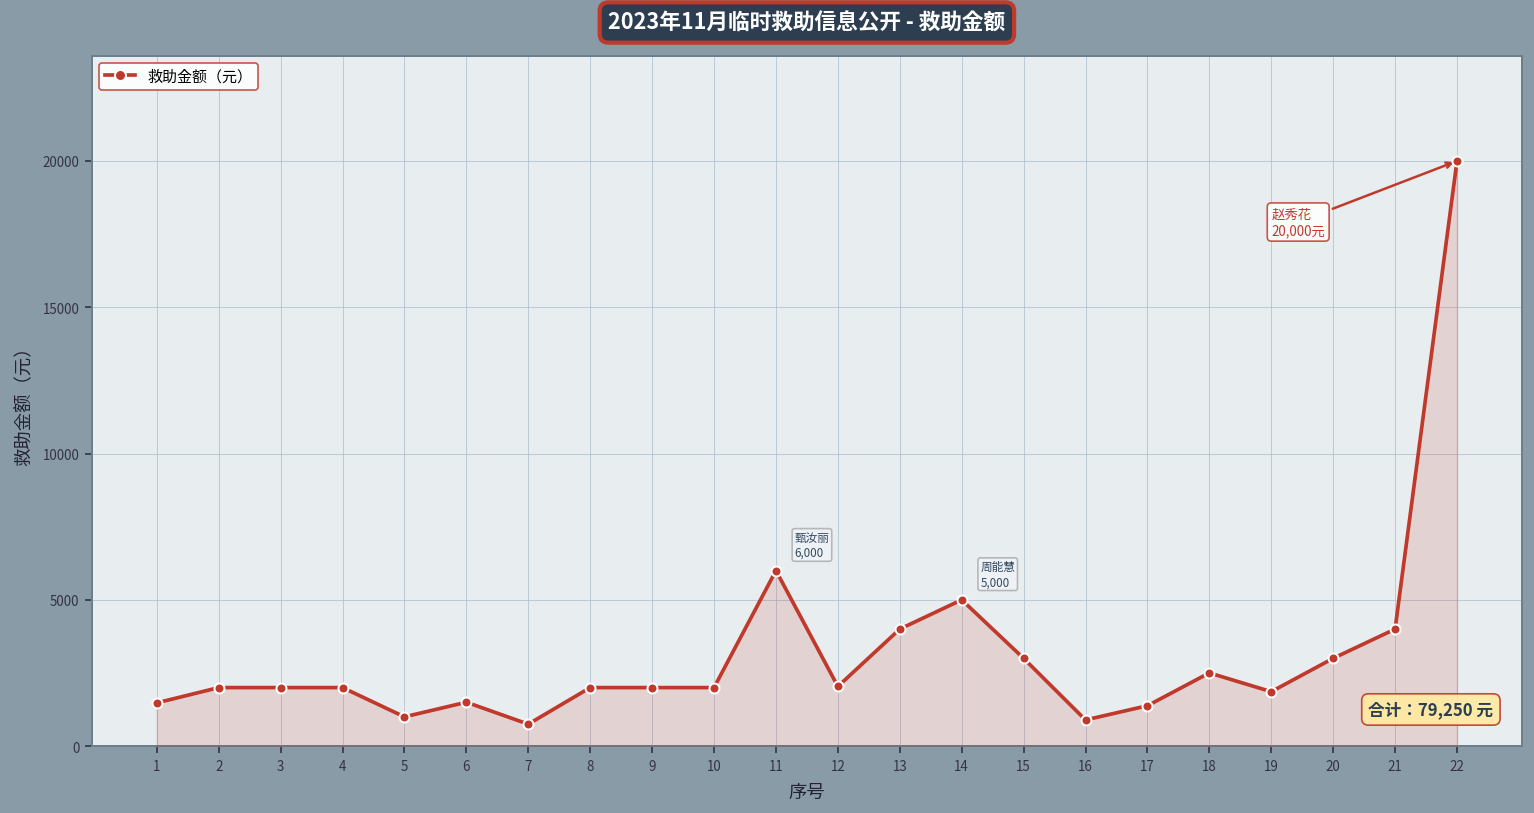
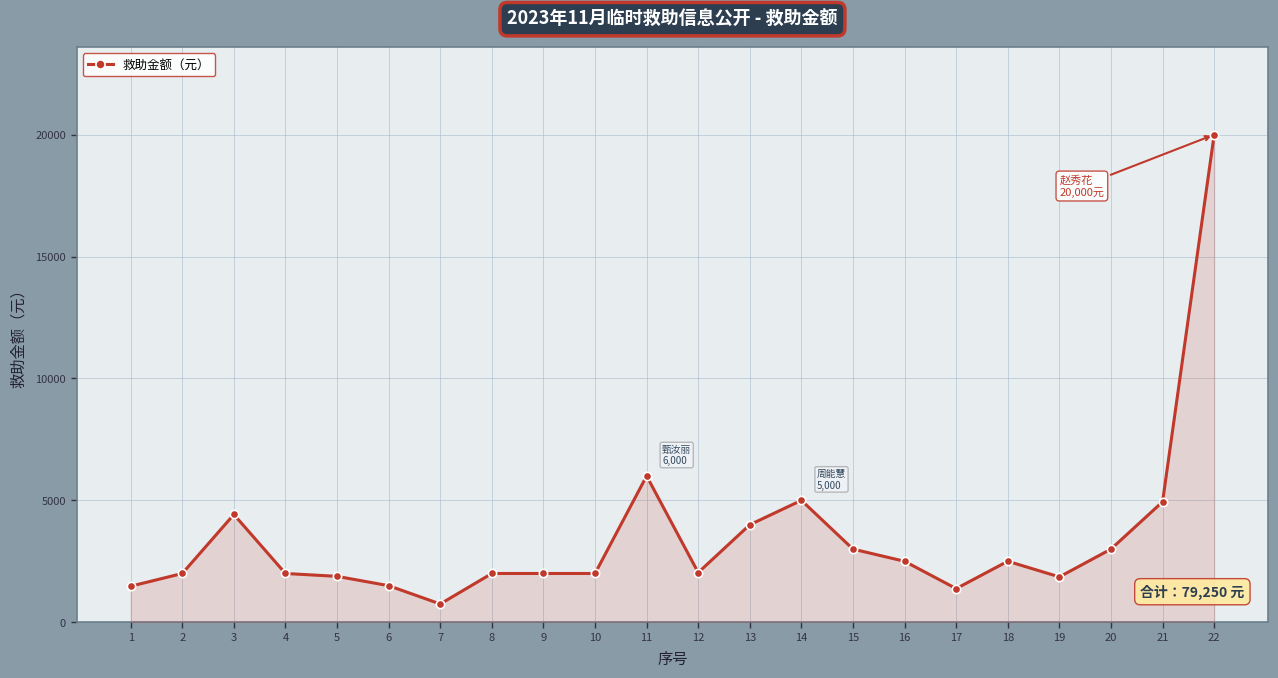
3: 2000 -> 4400
5: 1000 -> 1900
16: 900 -> 2500
21: 4000 -> 4900
